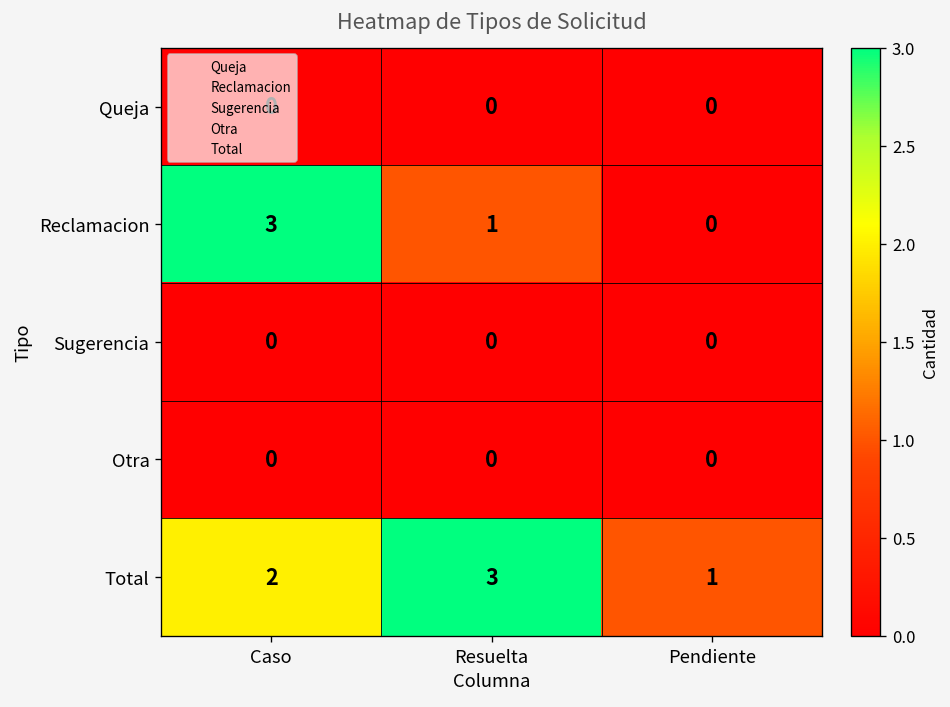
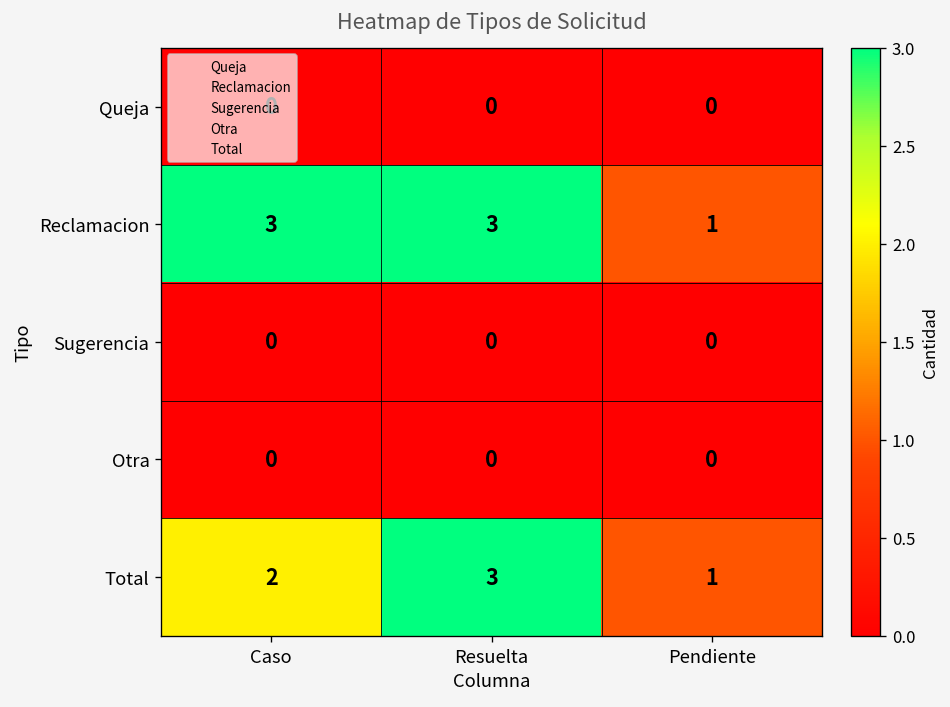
Reclamacion, Resuelta: 1 -> 3
Reclamacion, Pendiente: 0 -> 1
